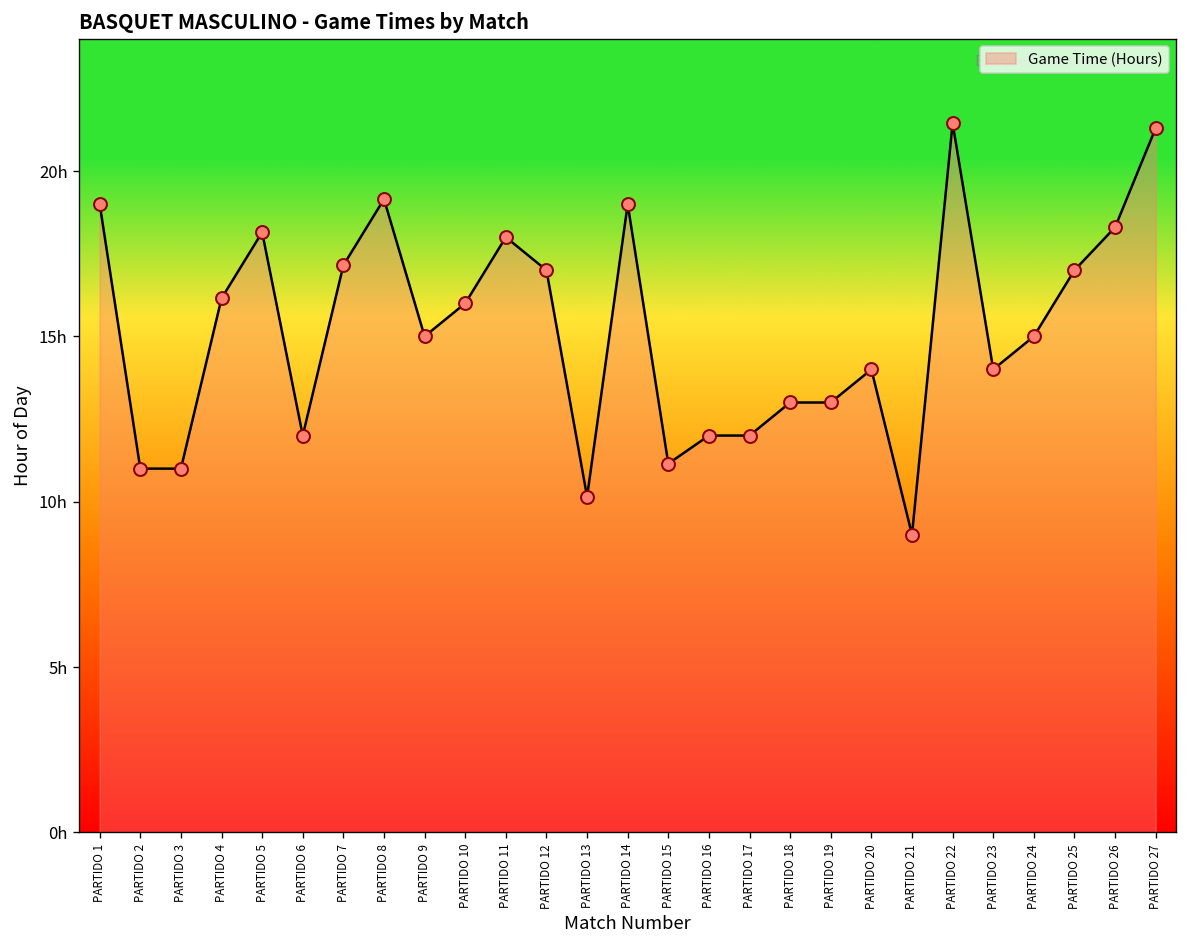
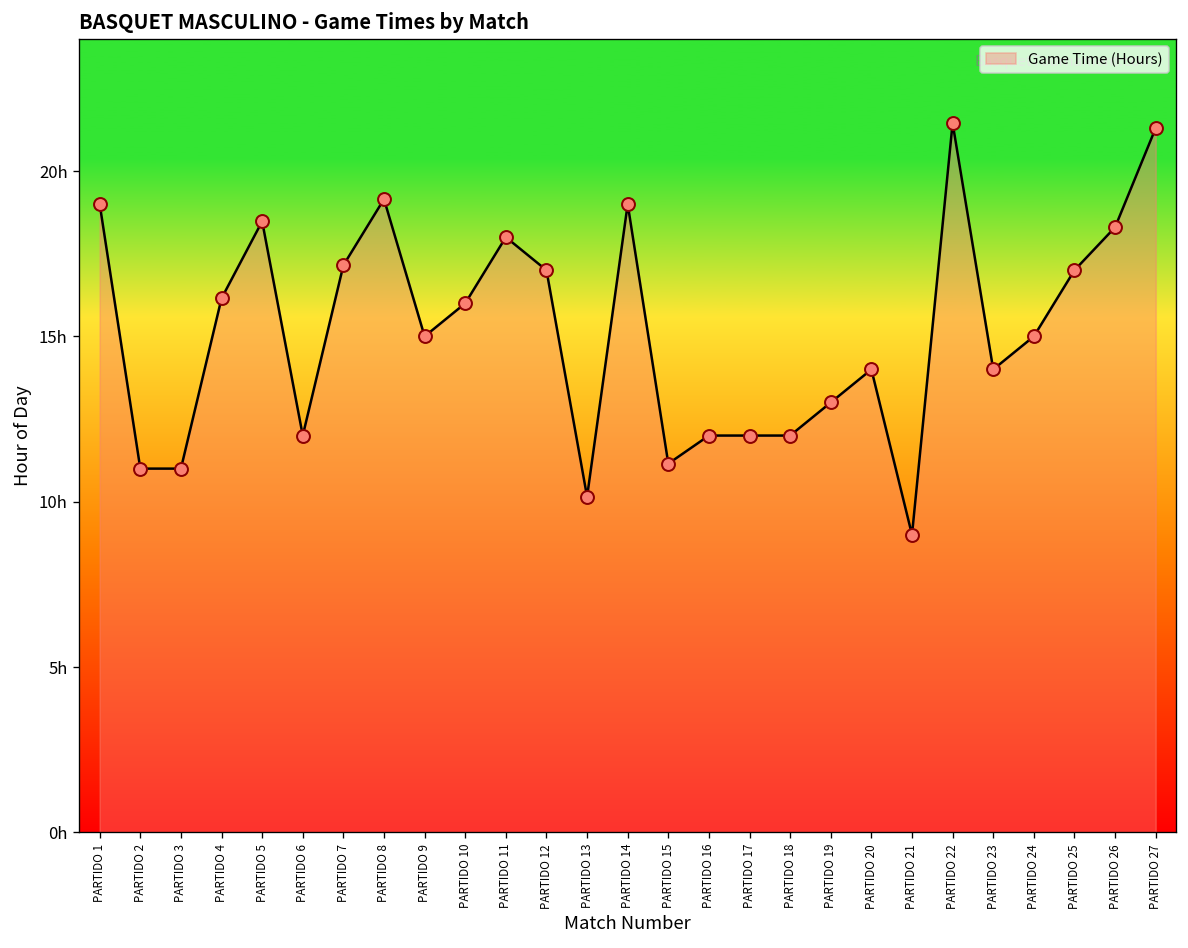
PARTIDO 5: 18.2h -> 18.5h
PARTIDO 18: 13h -> 12h
